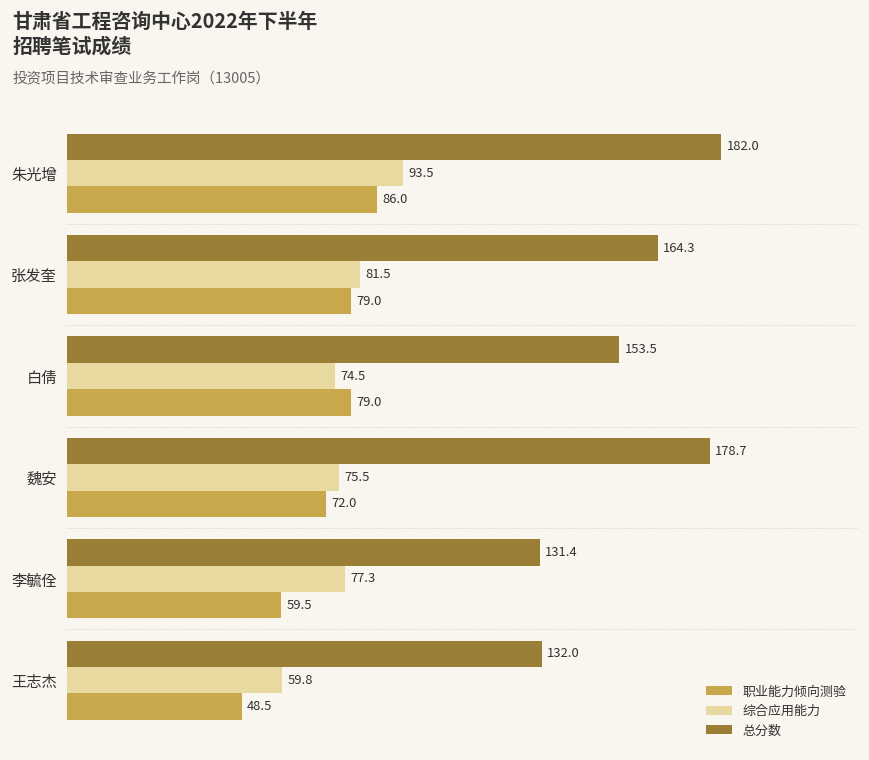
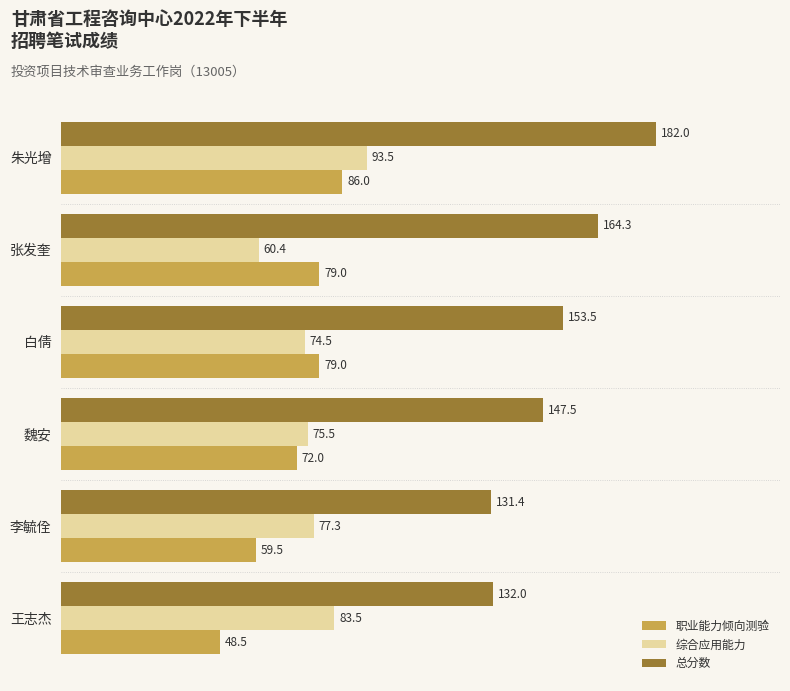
综合应用能力, 张发奎: 81.5 -> 60.4
总分数, 魏安: 178.7 -> 147.5
综合应用能力, 王志杰: 59.8 -> 83.5
